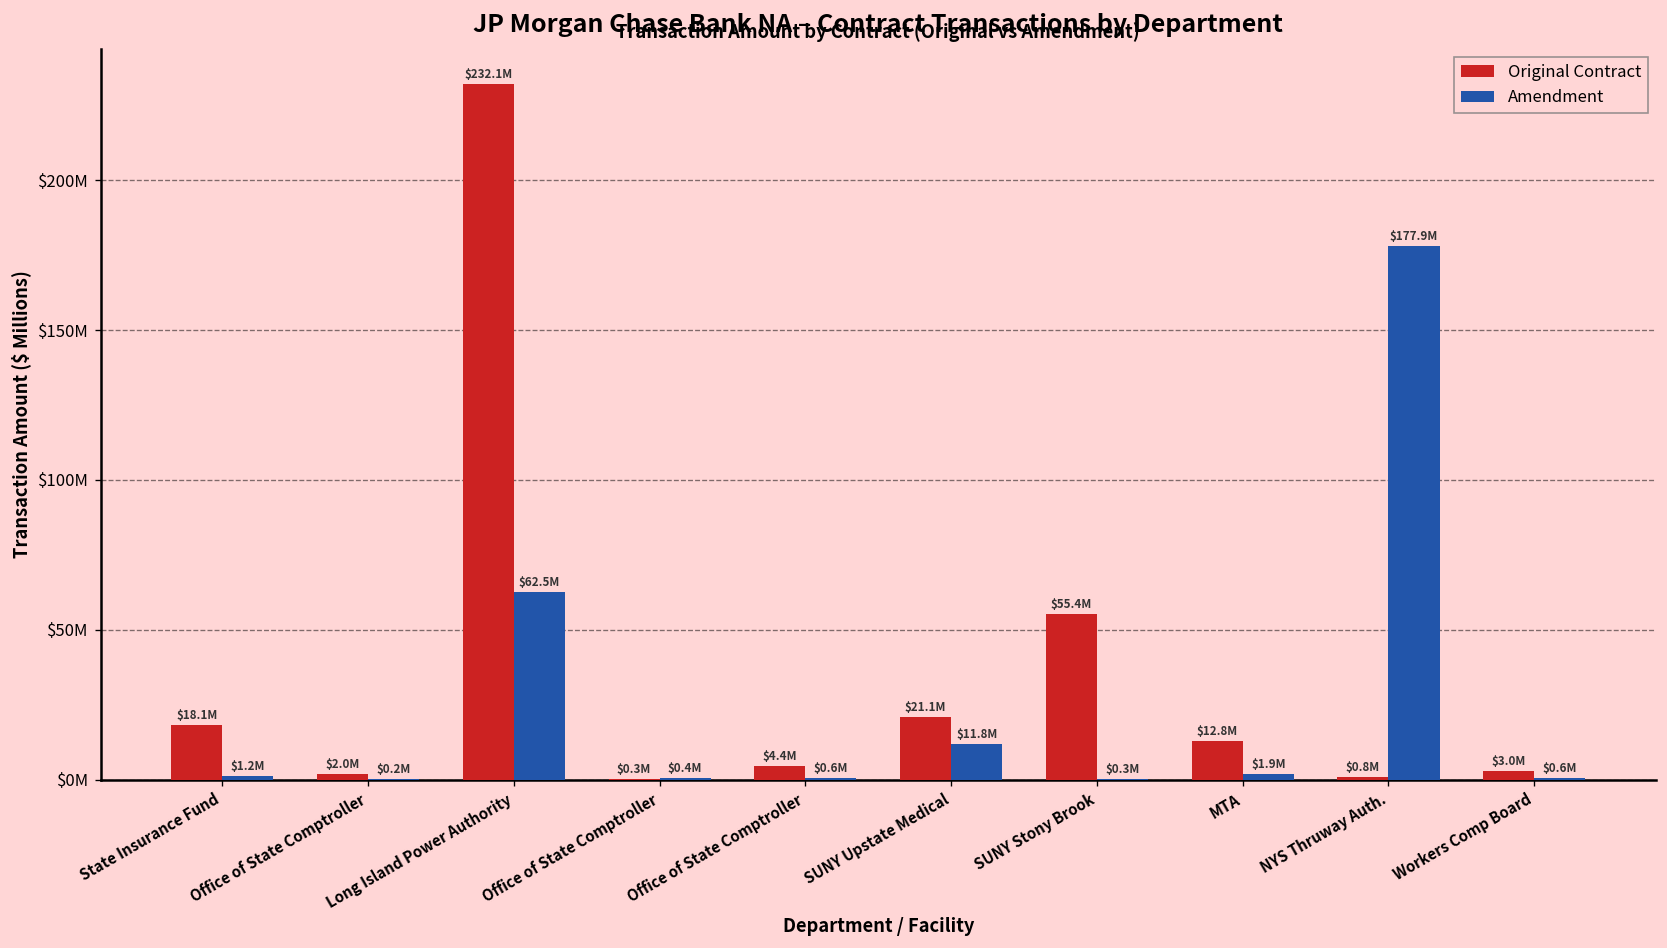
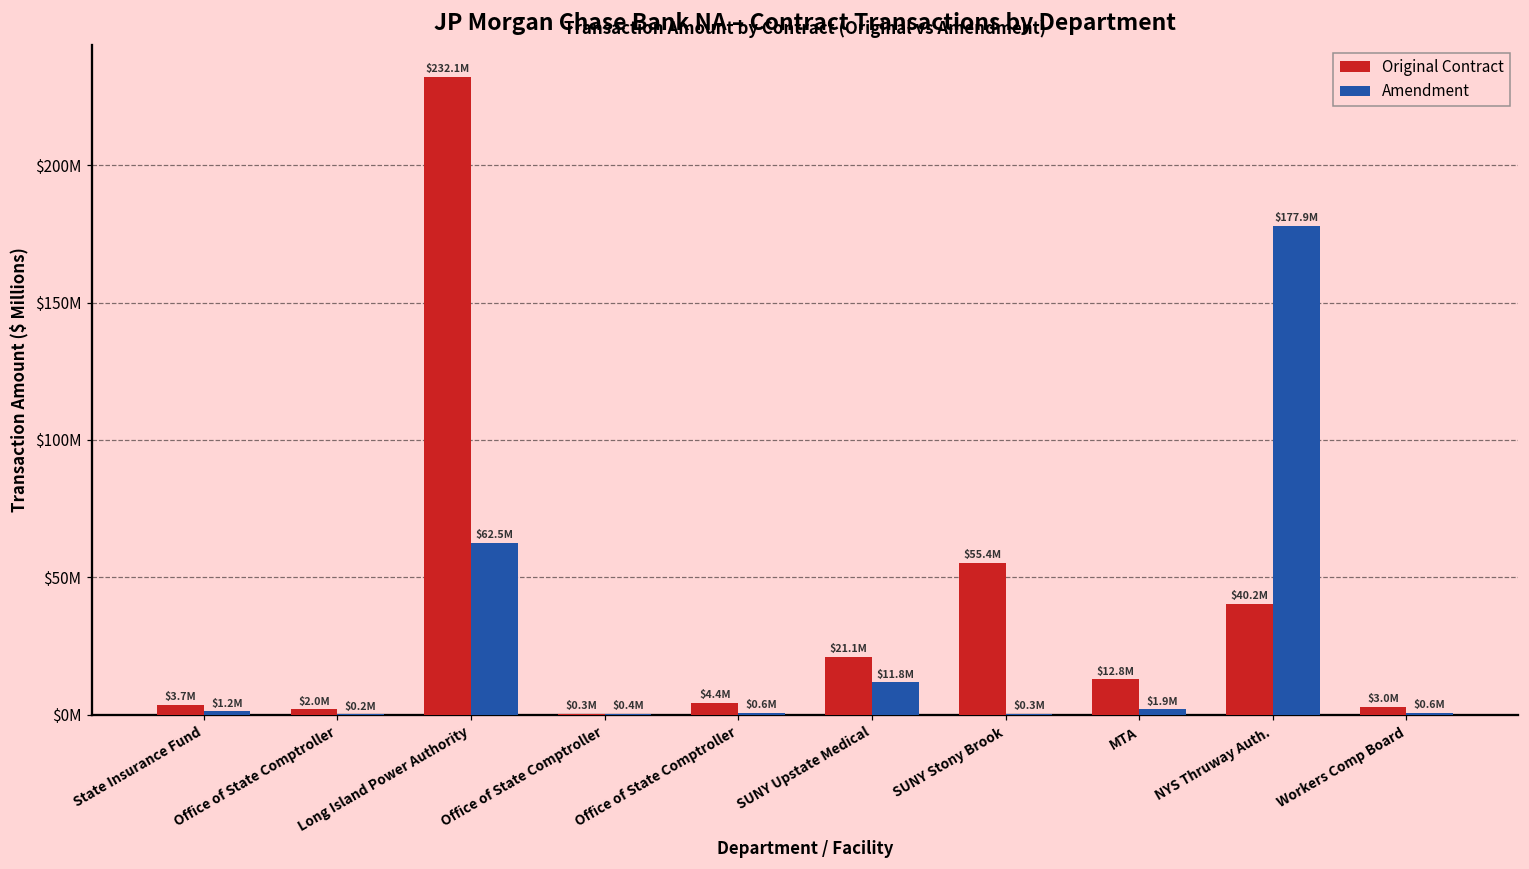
Original Contract, State Insurance Fund: $18.1M -> $3.7M
Original Contract, NYS Thruway Auth.: $0.8M -> $40.2M
